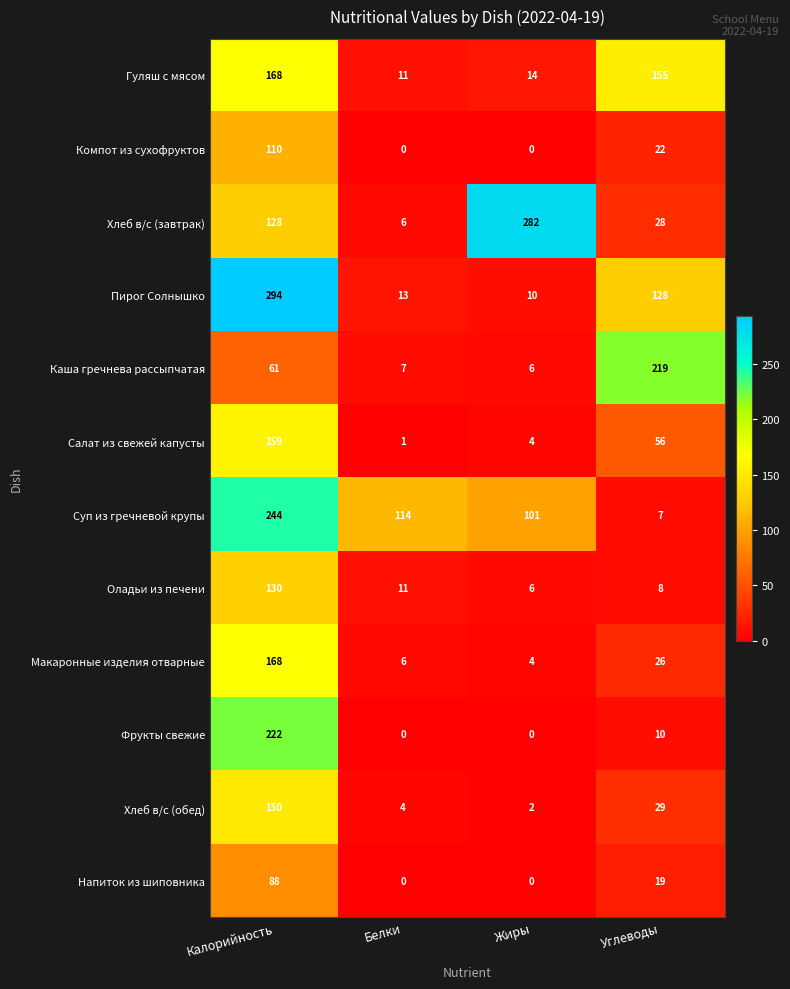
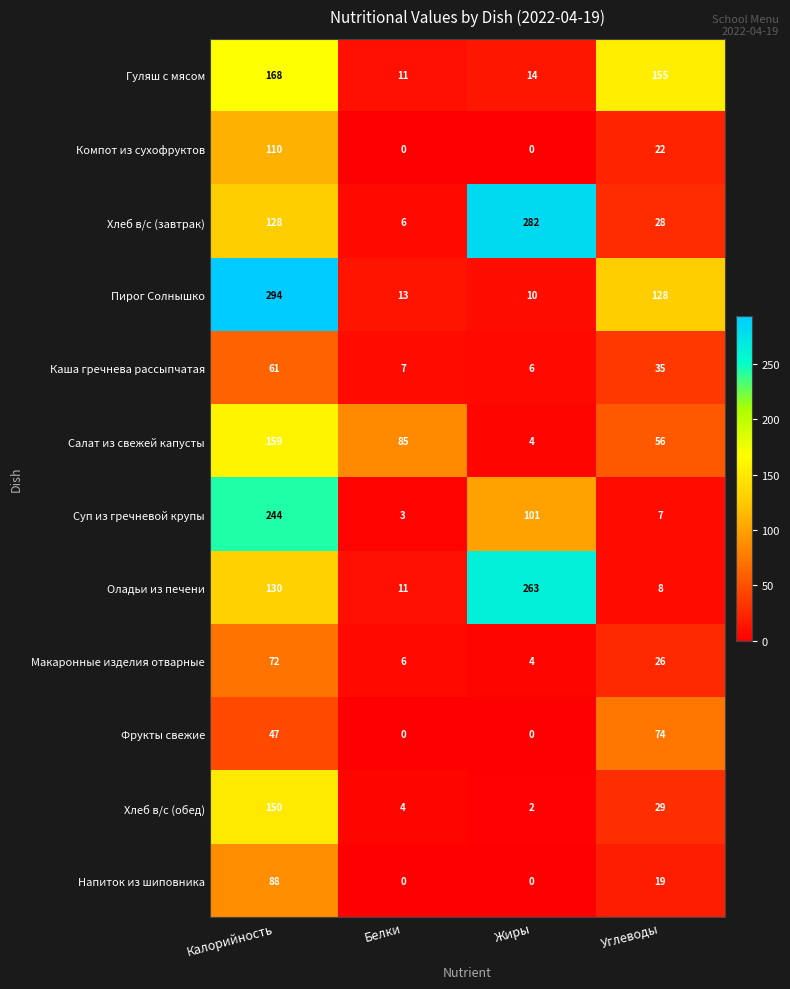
Каша гречнева рассыпчатая, Углеводы: 219 -> 35
Салат из свежей капусты, Белки: 1 -> 85
Суп из гречневой крупы, Белки: 114 -> 3
Оладьи из печени, Жиры: 6 -> 263
Макаронные изделия отварные, Калорийность: 168 -> 72
Фрукты свежие, Калорийность: 222 -> 47
Фрукты свежие, Углеводы: 10 -> 74
